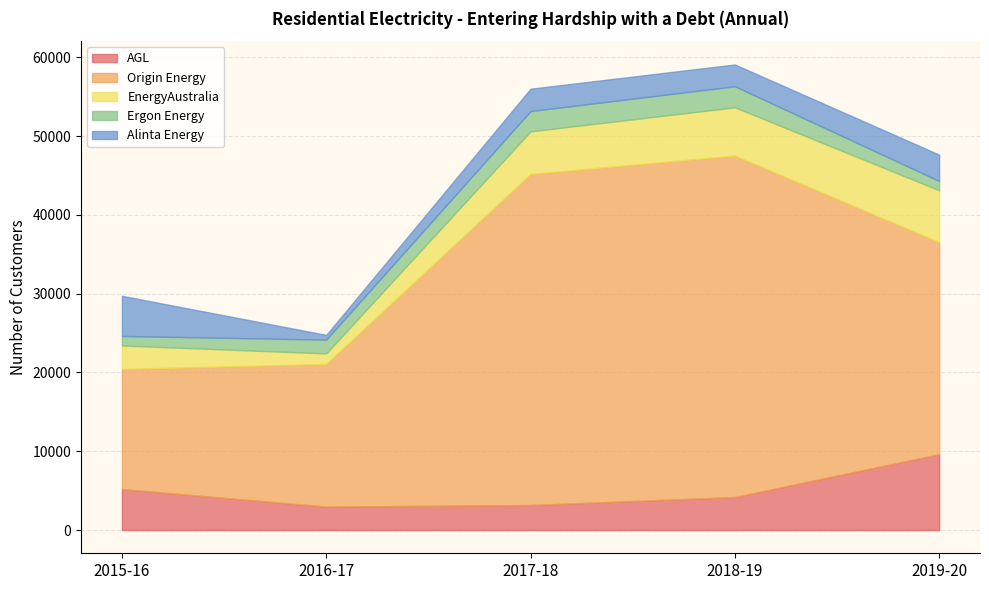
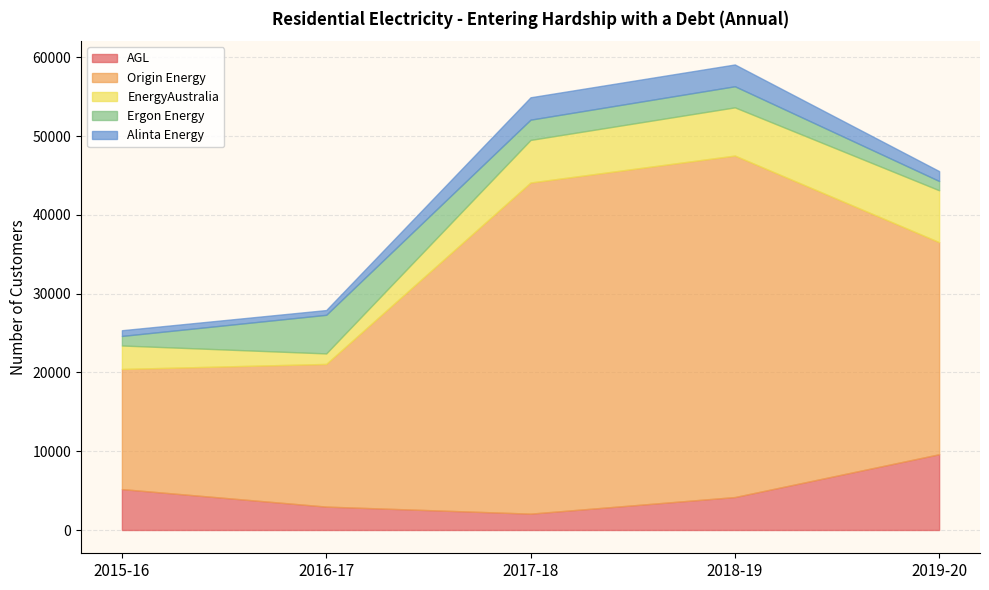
Alinta Energy, 2015-16: 5000 -> 1000
Ergon Energy, 2016-17: 2000 -> 5000
AGL, 2017-18: 3000 -> 2000
Alinta Energy, 2019-20: 3000 -> 1000
